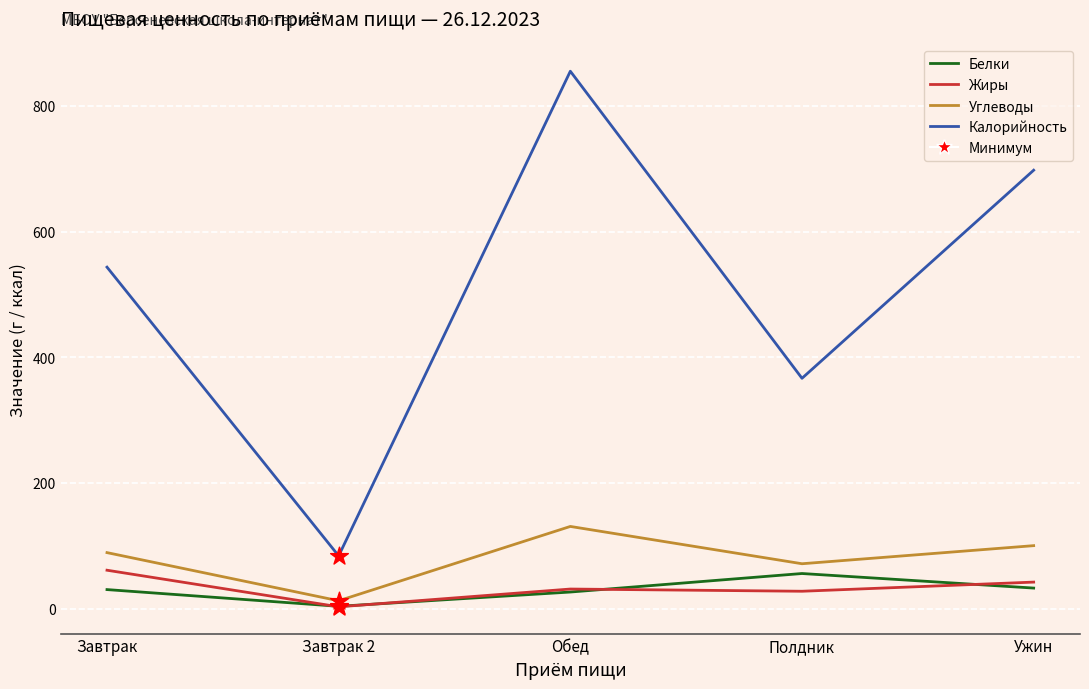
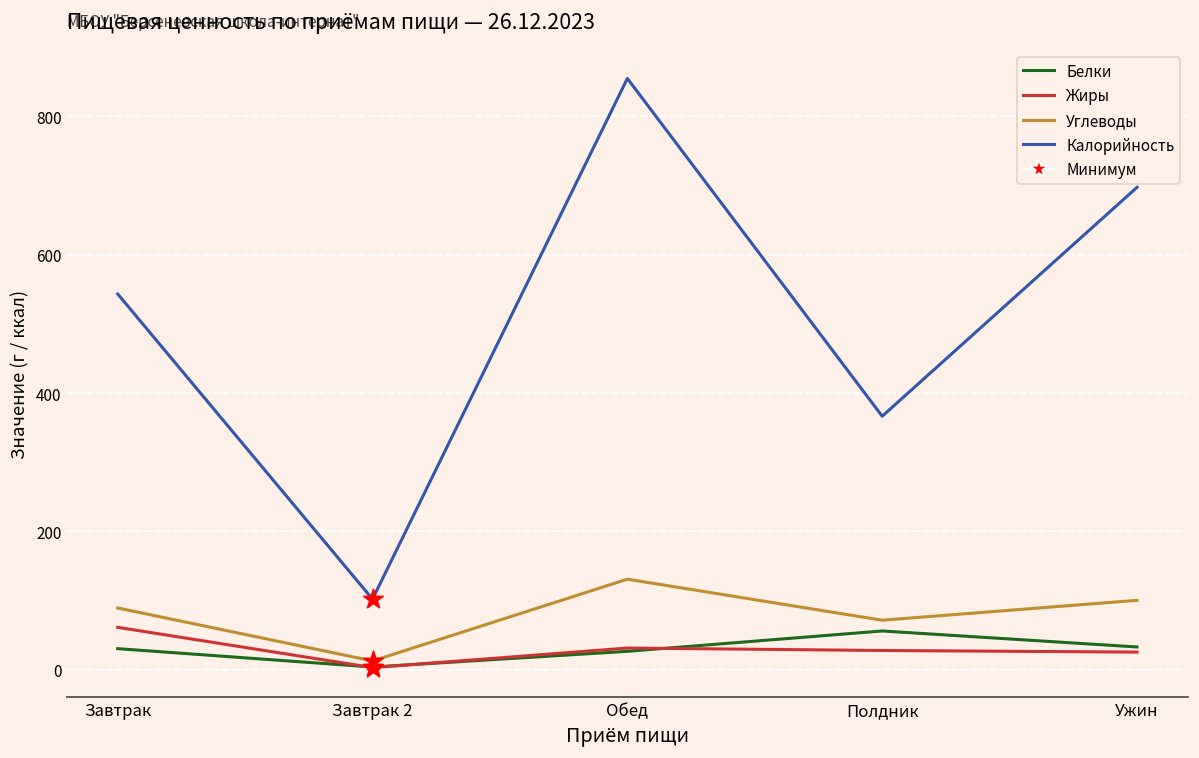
Калорийность, Завтрак 2: 80 -> 100
Жиры, Ужин: 40 -> 30
